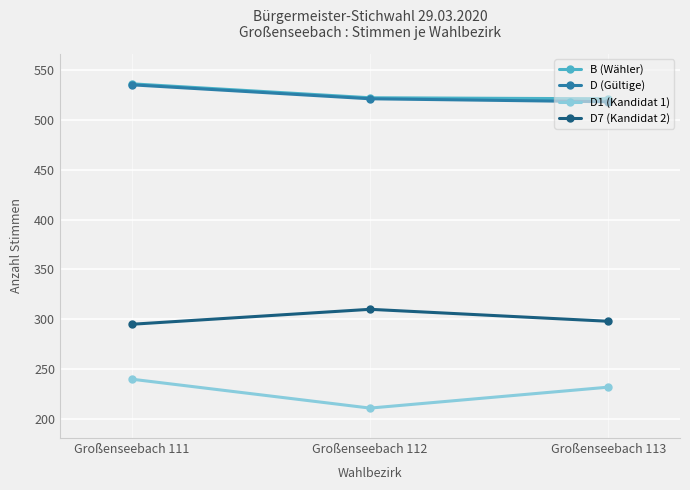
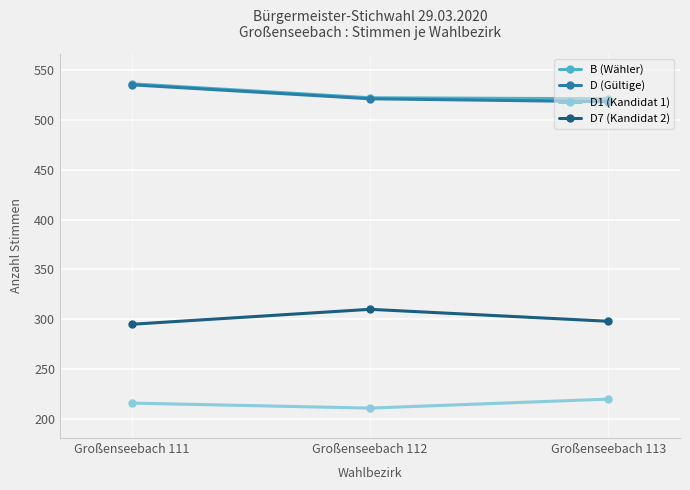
D1 (Kandidat 1), Großenseebach 111: 240 -> 220
D1 (Kandidat 1), Großenseebach 113: 230 -> 220
